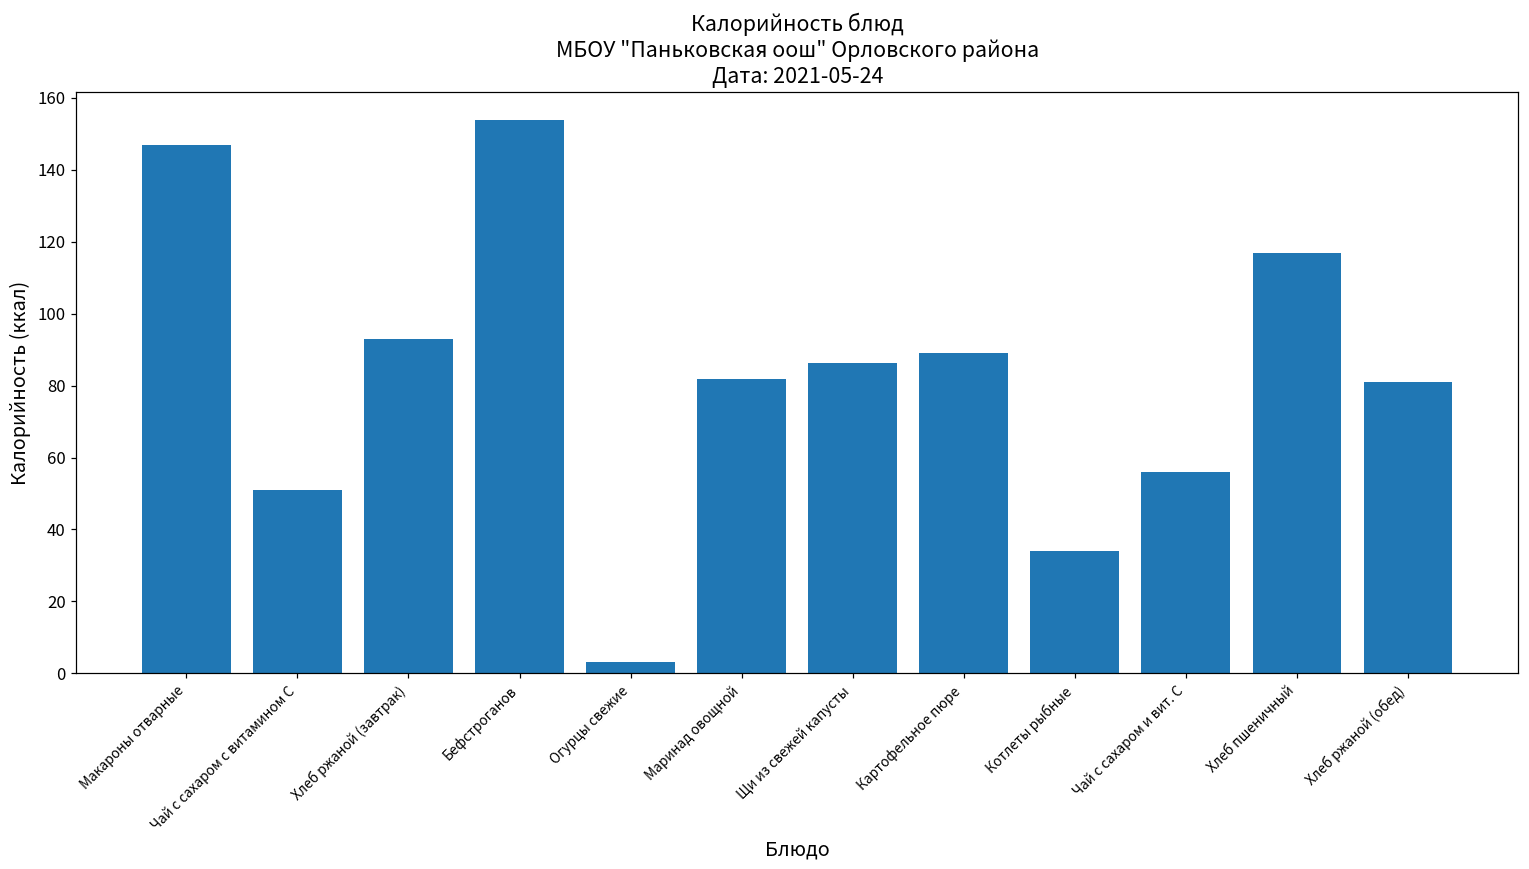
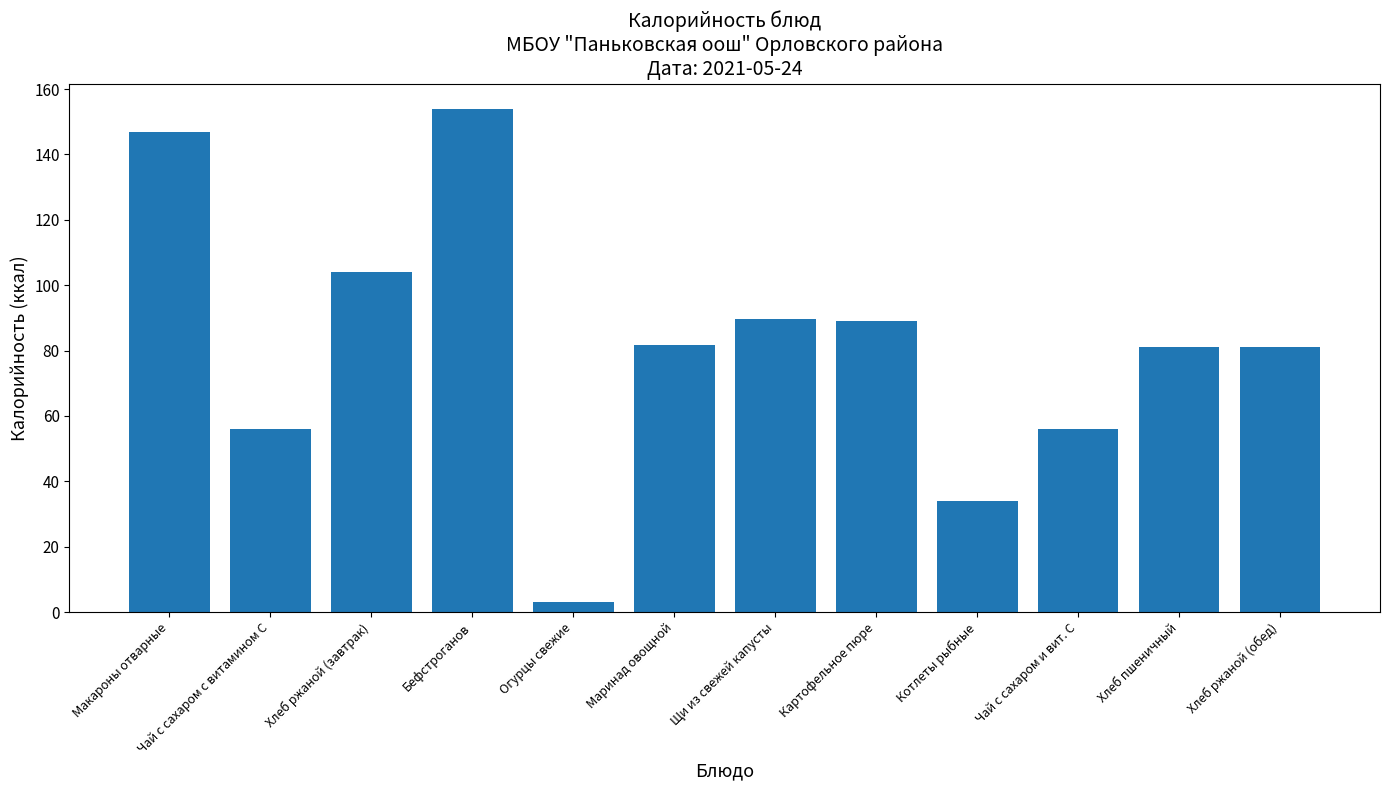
Чай с сахаром с витамином С: 51 -> 56
Хлеб ржаной (завтрак): 93 -> 104
Щи из свежей капусты: 86 -> 90
Хлеб пшеничный: 117 -> 81
